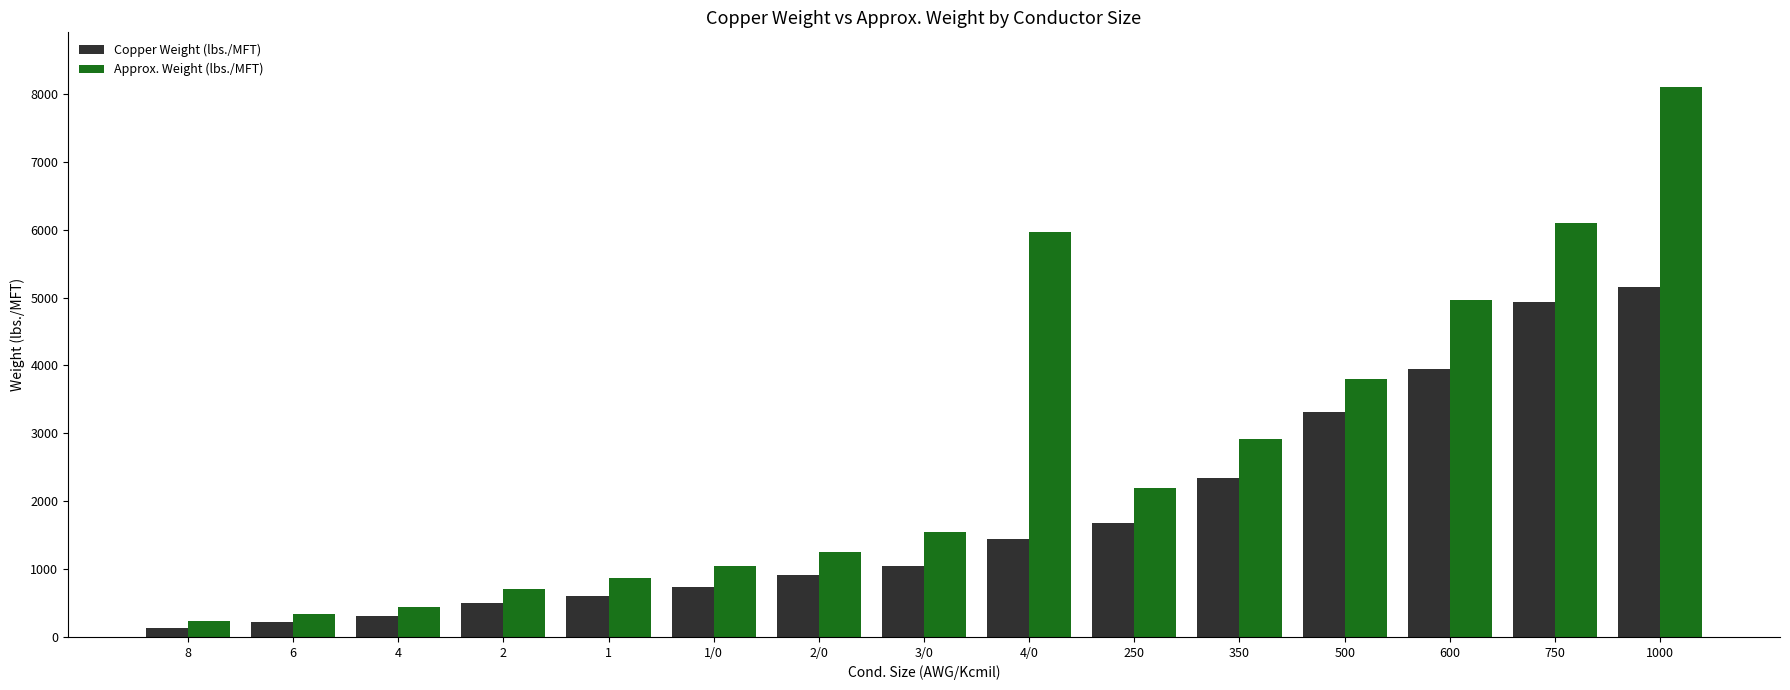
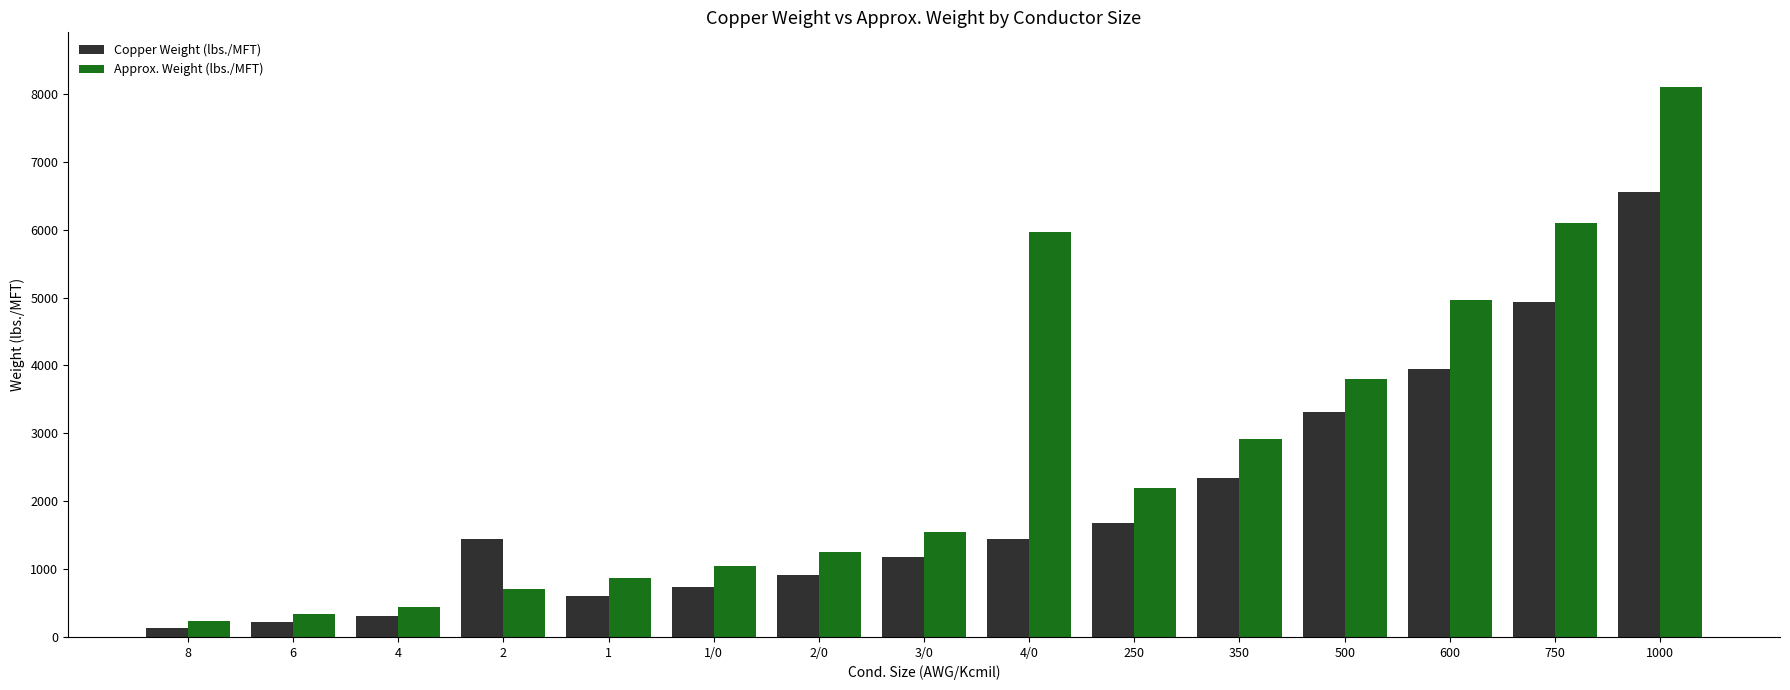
Copper Weight (lbs./MFT), 2: 500 -> 1400
Copper Weight (lbs./MFT), 3/0: 1100 -> 1200
Copper Weight (lbs./MFT), 1000: 5200 -> 6600
